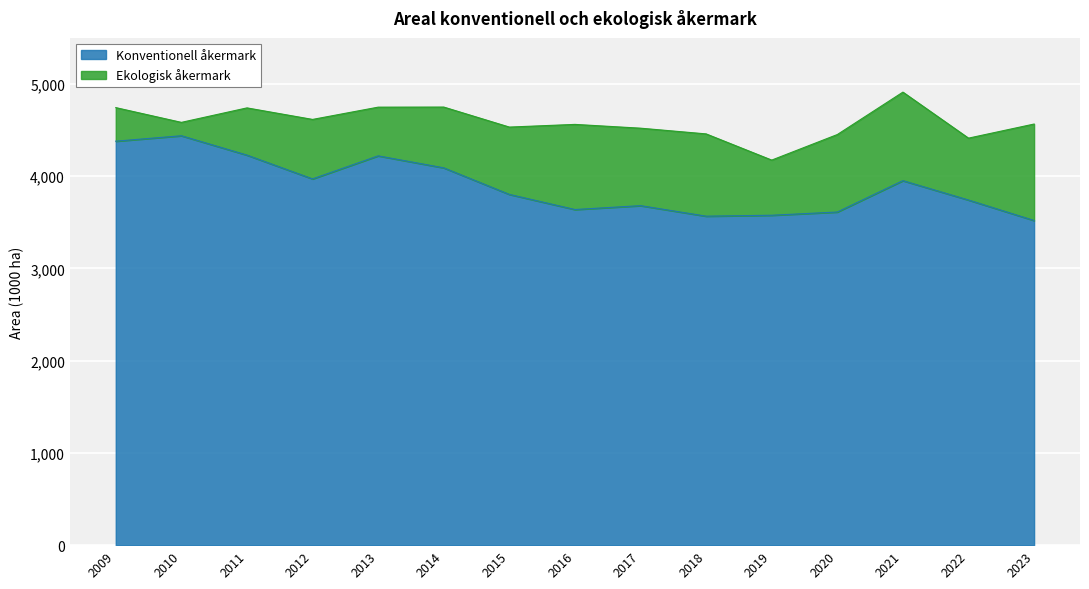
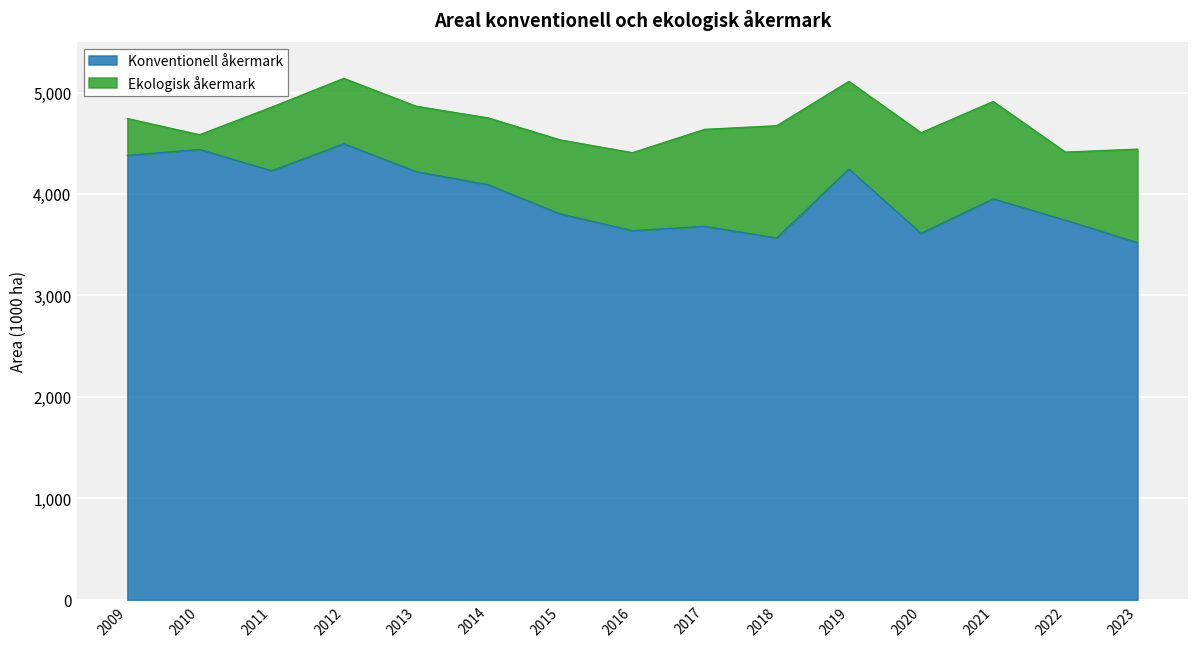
Ekologisk åkermark, 2011: 500 -> 600
Konventionell åkermark, 2012: 4,000 -> 4,500
Ekologisk åkermark, 2013: 500 -> 600
Ekologisk åkermark, 2016: 900 -> 800
Ekologisk åkermark, 2017: 800 -> 1,000
Ekologisk åkermark, 2018: 900 -> 1,100
Konventionell åkermark, 2019: 3,600 -> 4,200
Ekologisk åkermark, 2019: 600 -> 900
Ekologisk åkermark, 2020: 800 -> 1,000
Ekologisk åkermark, 2023: 1,000 -> 900
